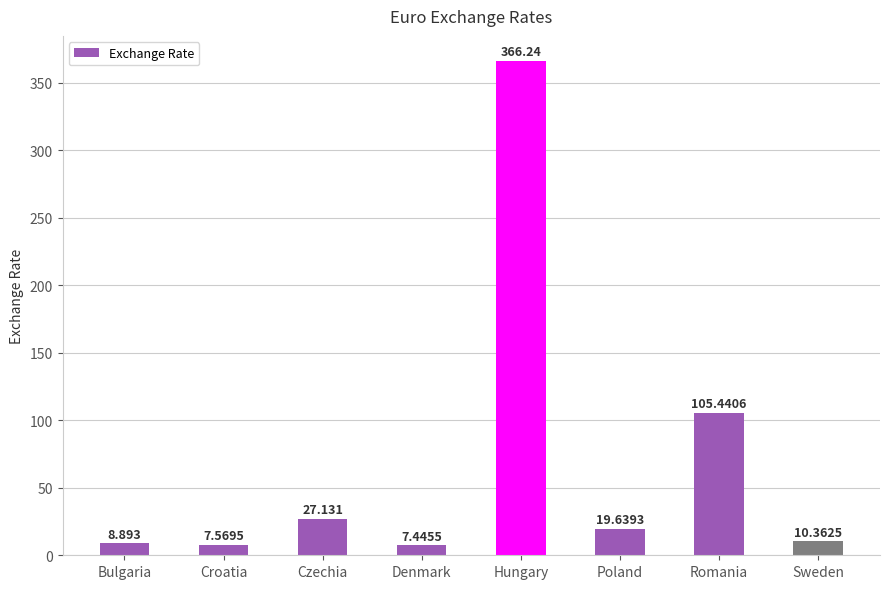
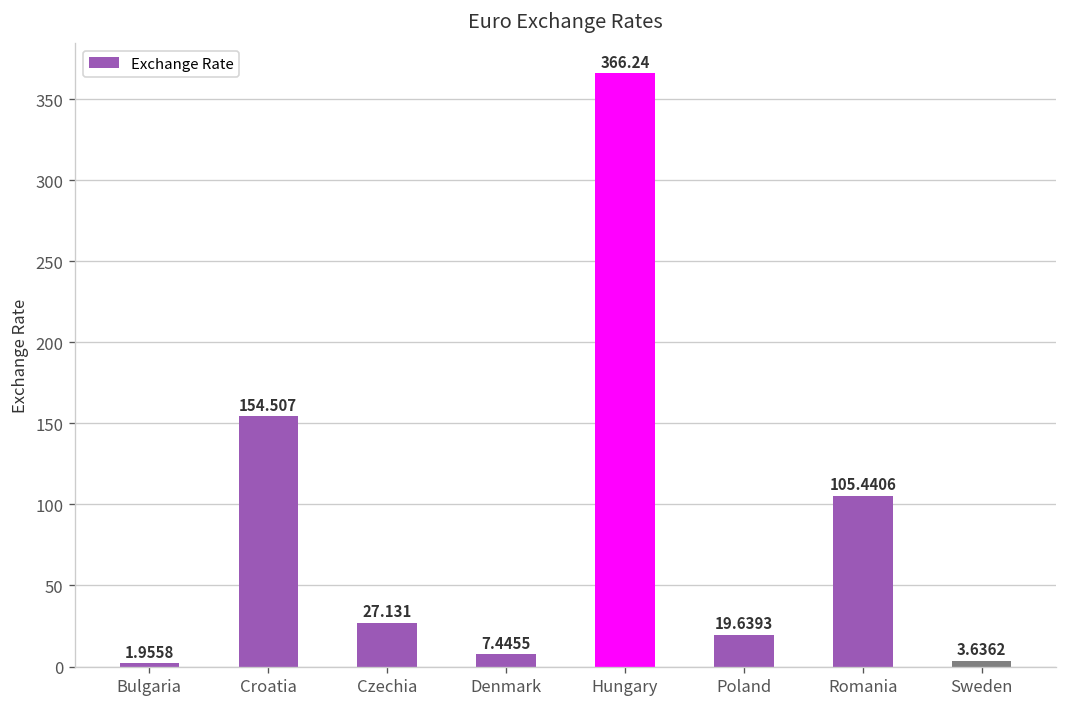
Bulgaria: 8.893 -> 1.9558
Croatia: 7.5695 -> 154.507
Sweden: 10.3625 -> 3.6362
